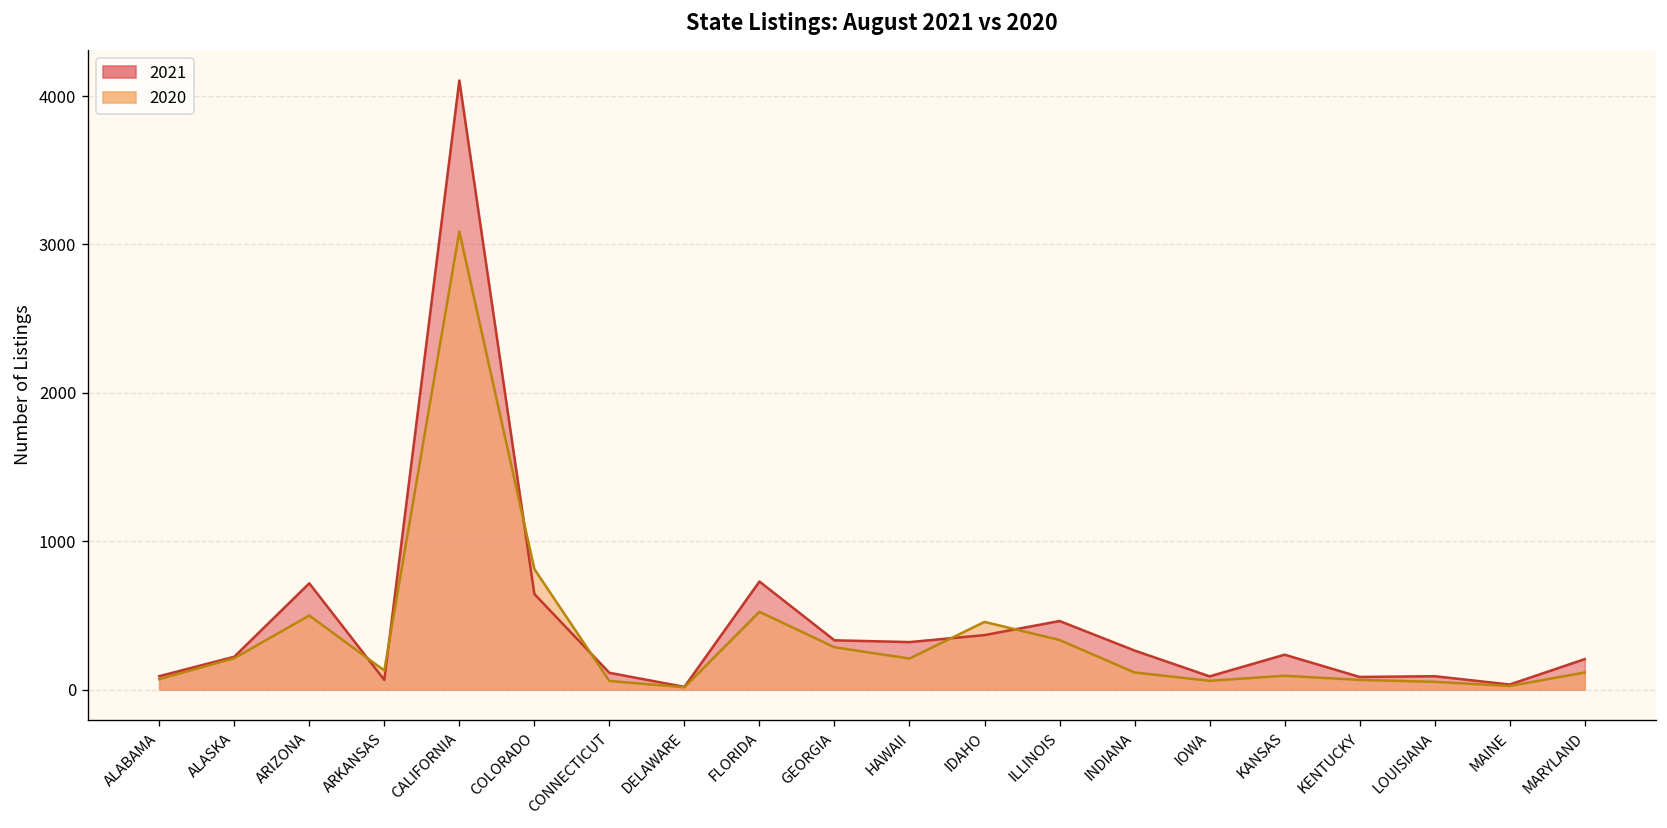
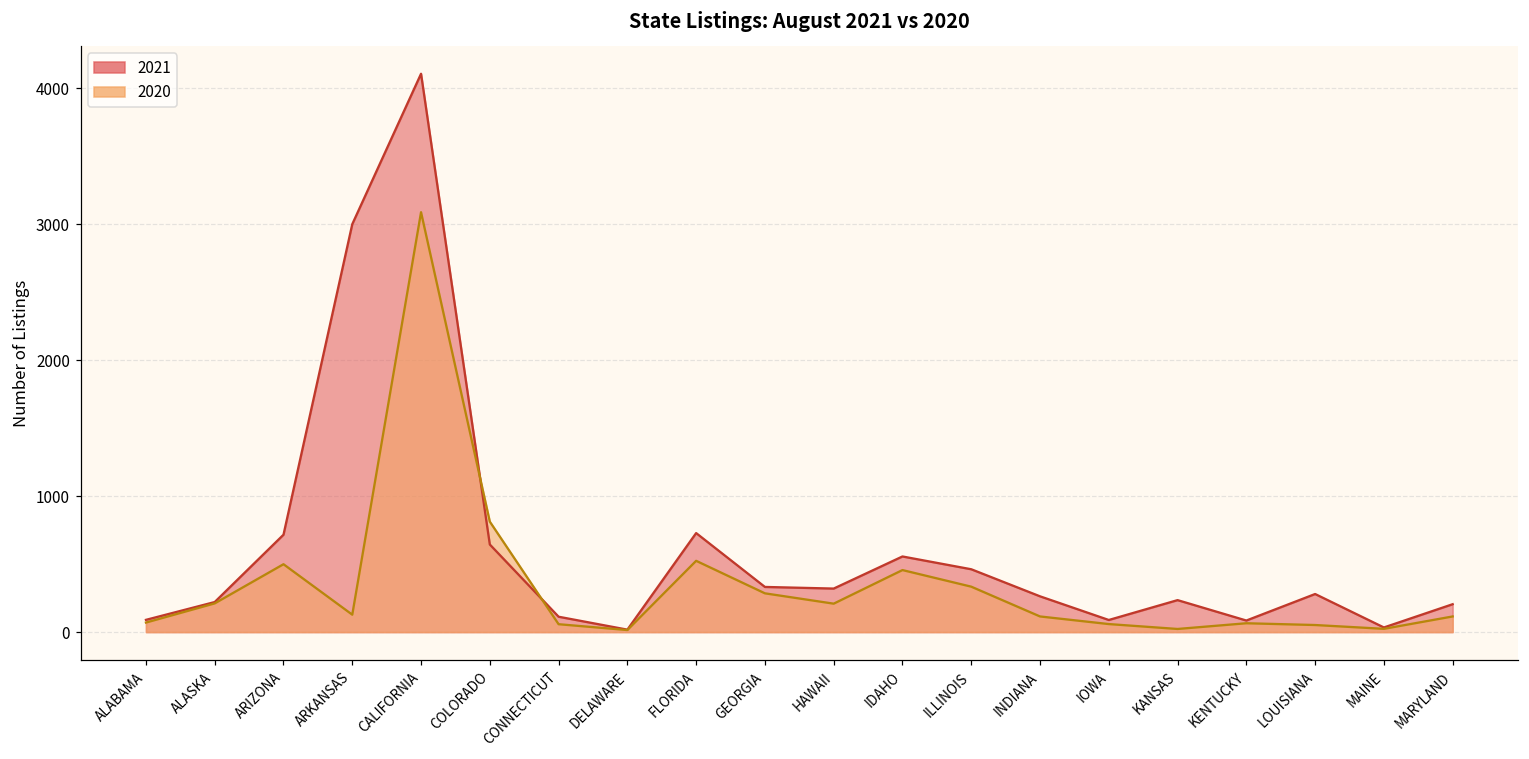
2021, ARKANSAS: 70 -> 3000
2021, IDAHO: 370 -> 560
2020, KANSAS: 90 -> 20
2021, LOUISIANA: 90 -> 280
